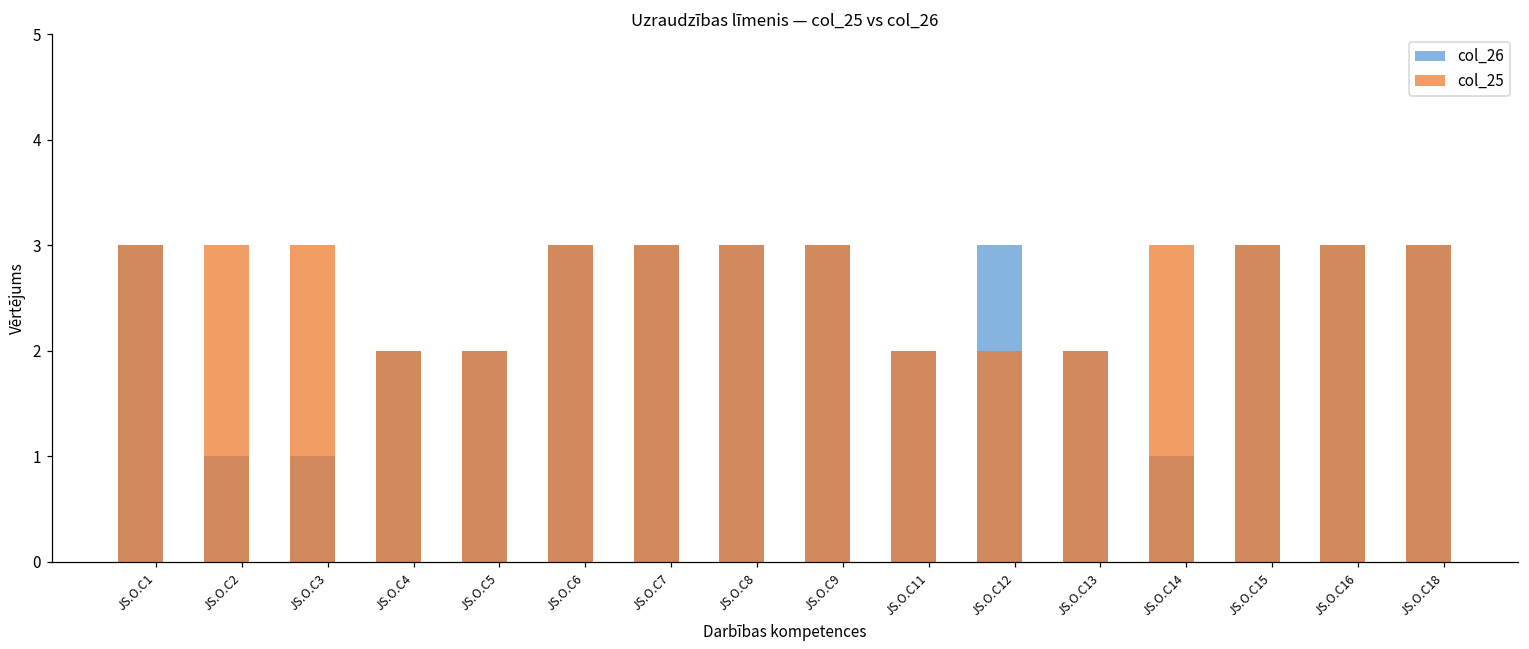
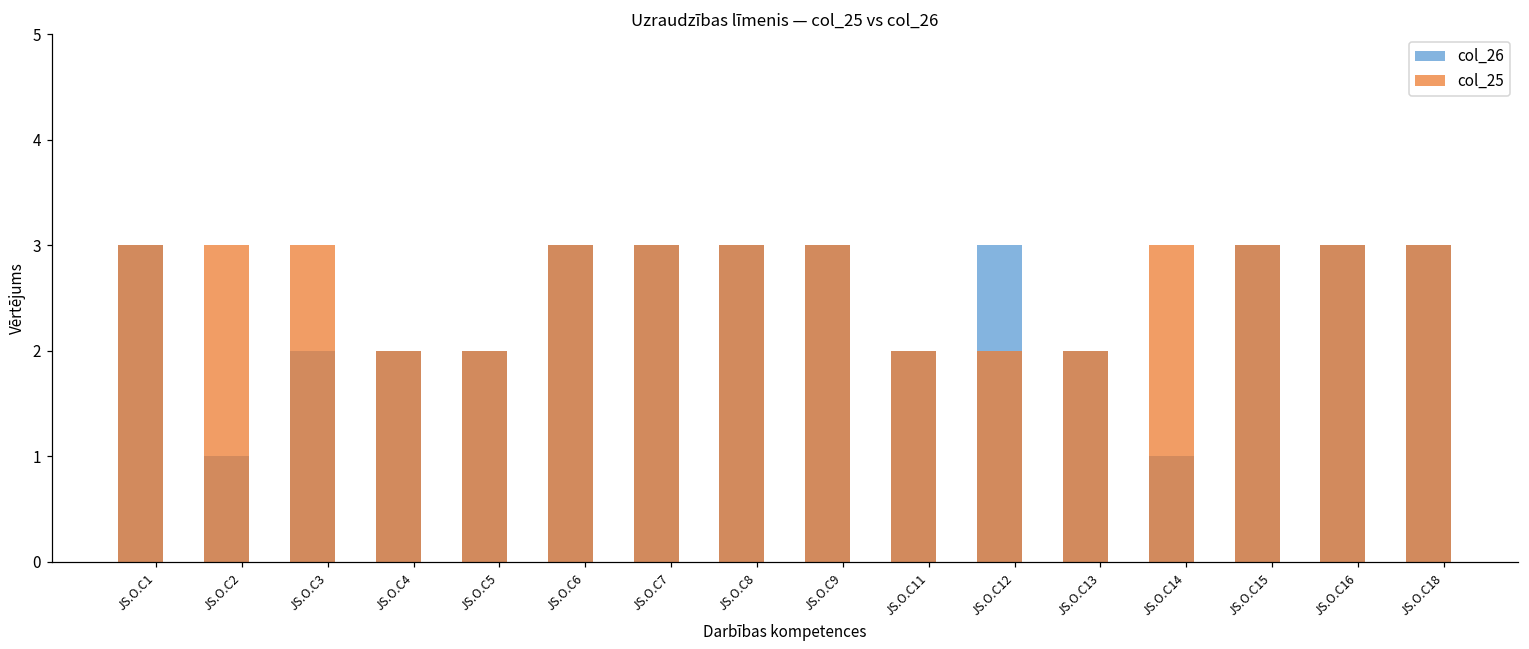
col_26, JS.O.C3: 1 -> 2
